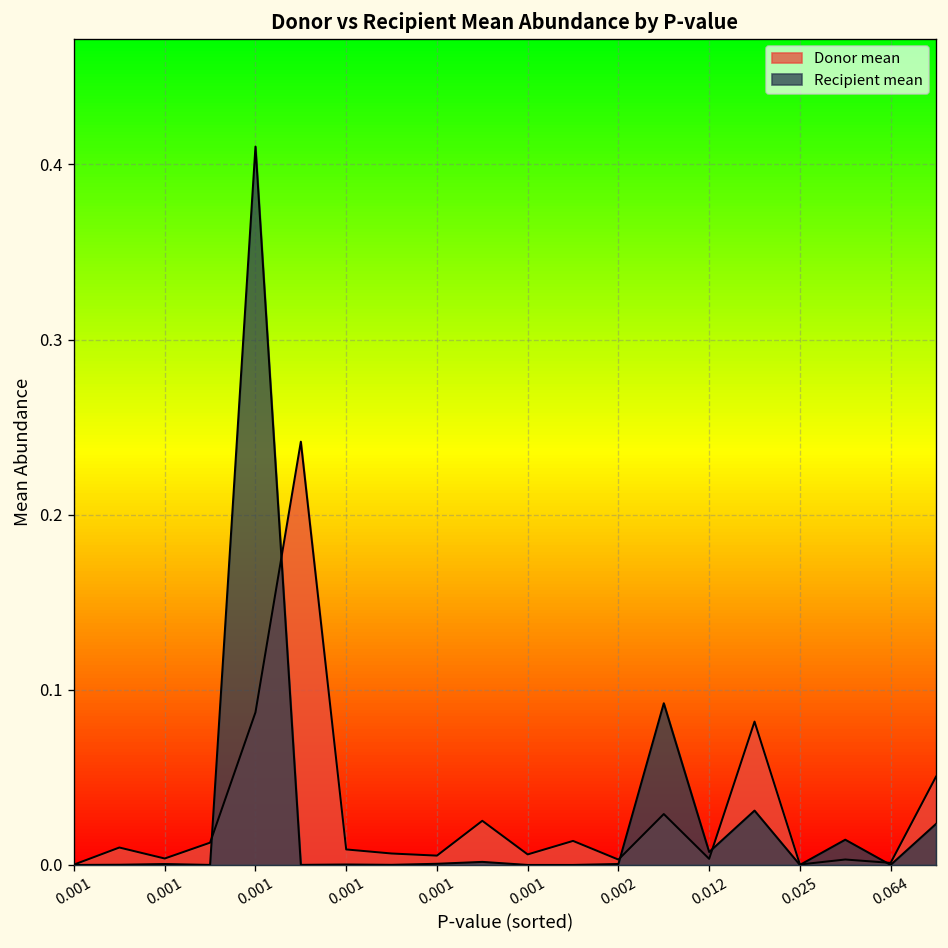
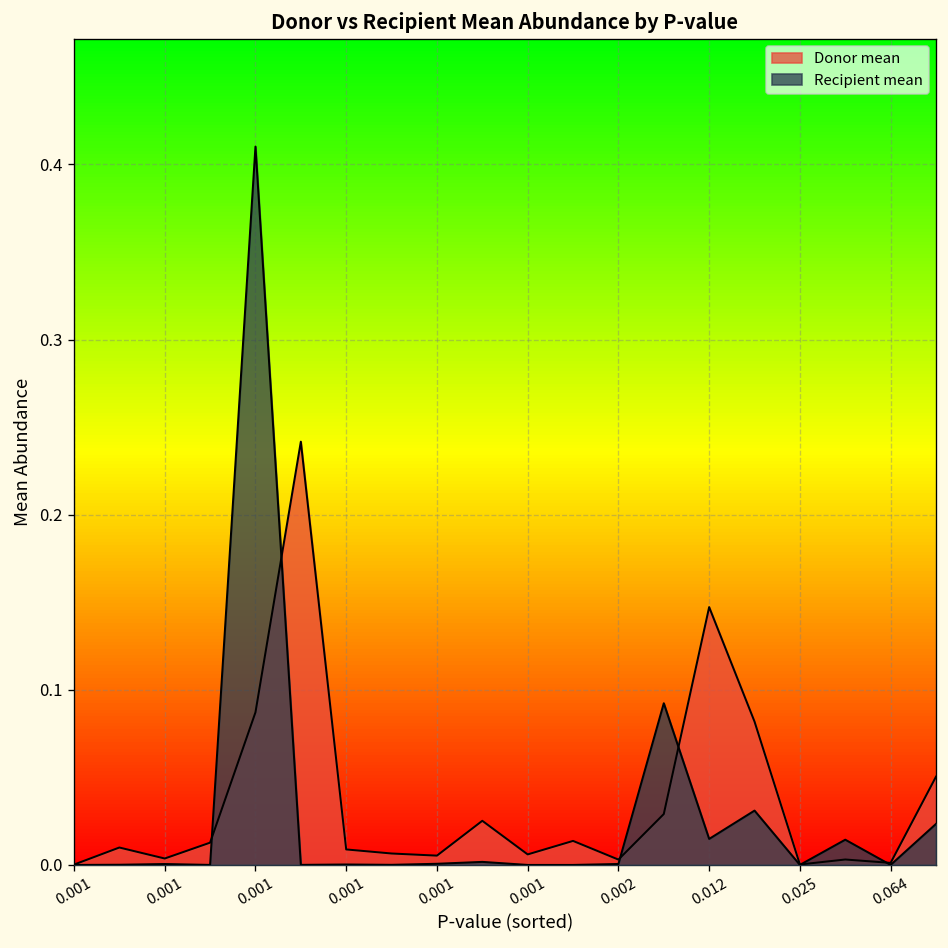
Donor mean, 0.012: 0.003 -> 0.147
Recipient mean, 0.012: 0.007 -> 0.015
